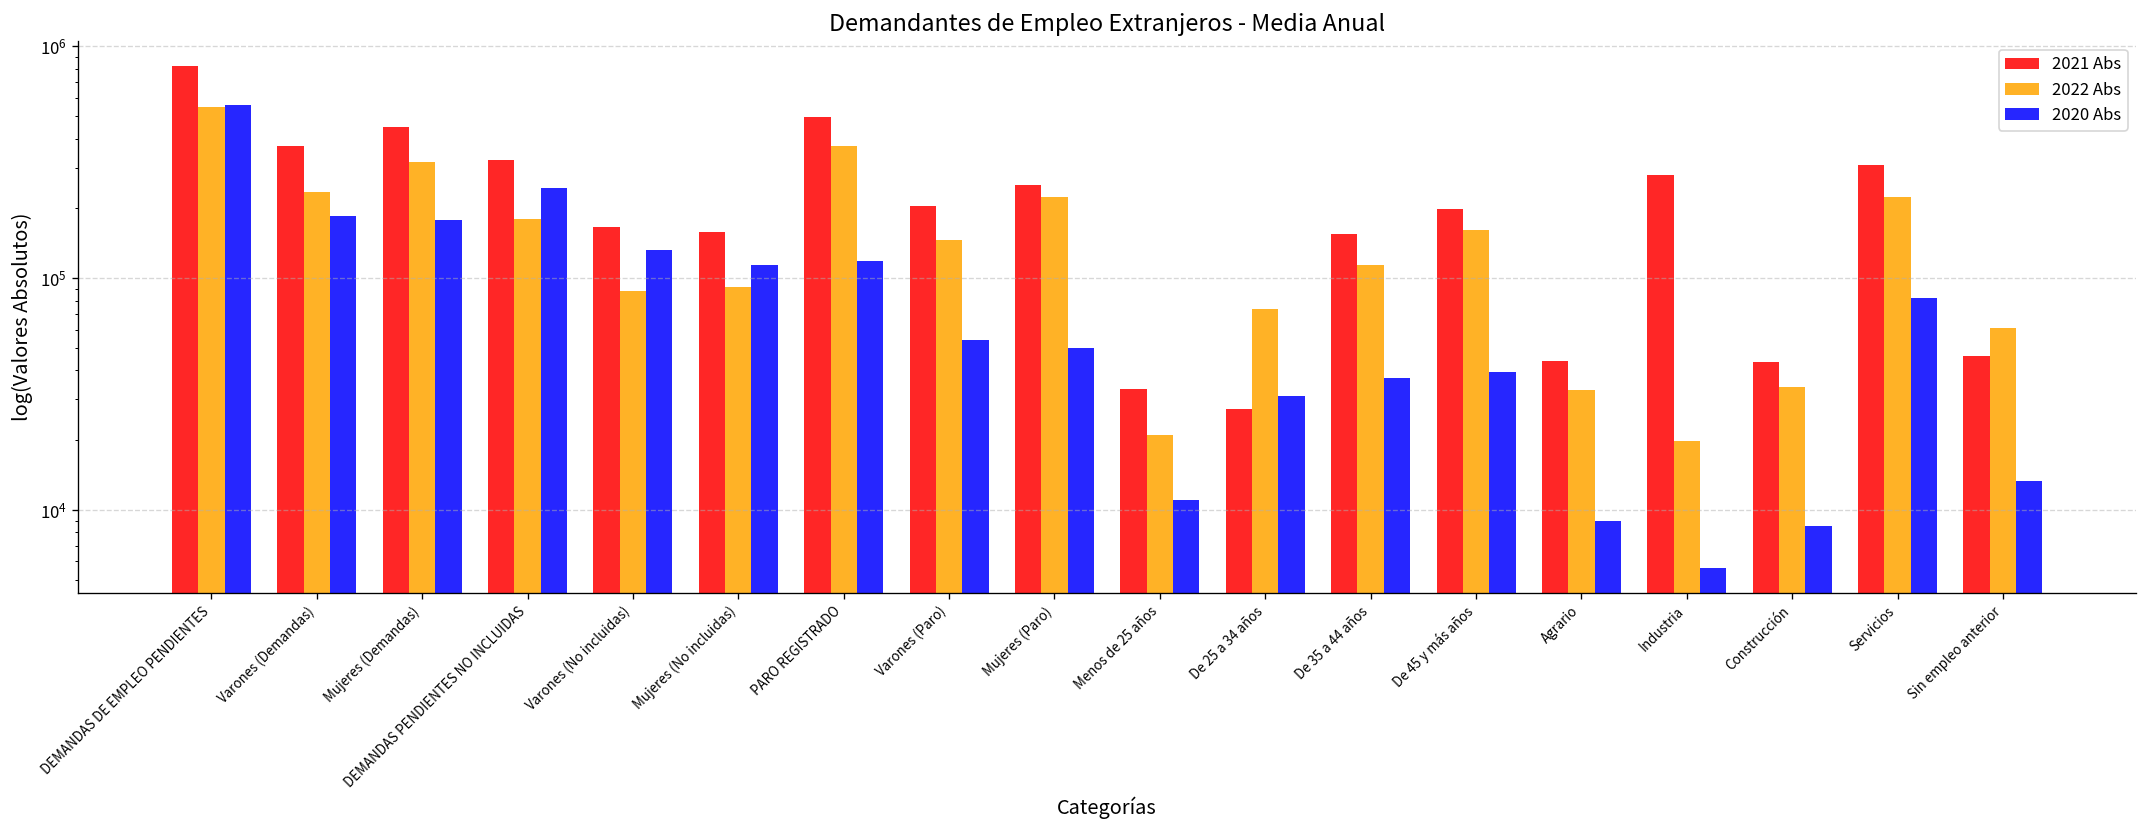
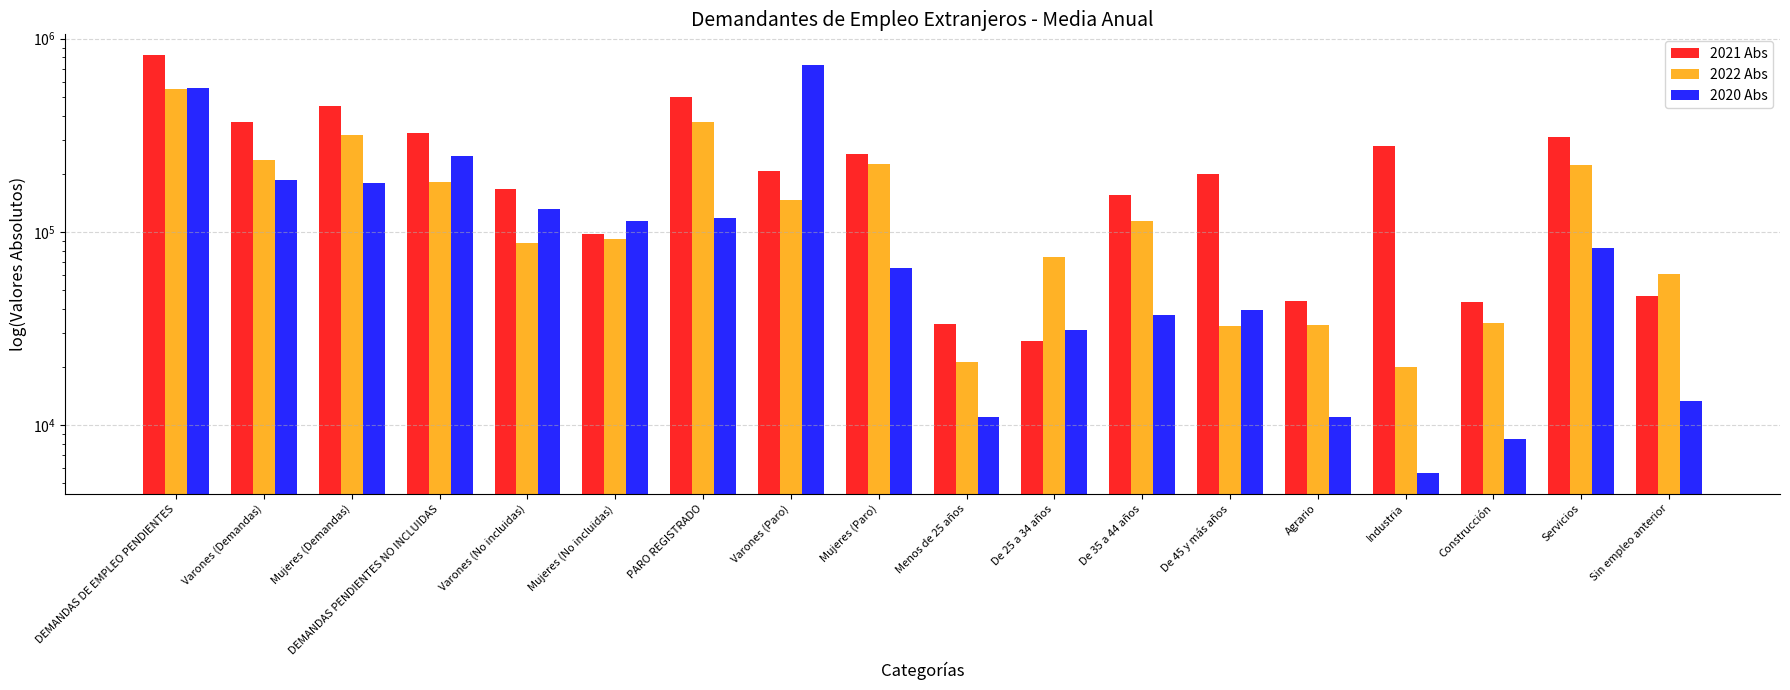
2021 Abs, Mujeres (No incluidas): 160000 -> 100000
2020 Abs, Varones (Paro): 54000 -> 730000
2020 Abs, Mujeres (Paro): 50000 -> 65000
2022 Abs, De 45 y más años: 160000 -> 33000
2020 Abs, Agrario: 9000 -> 11000
